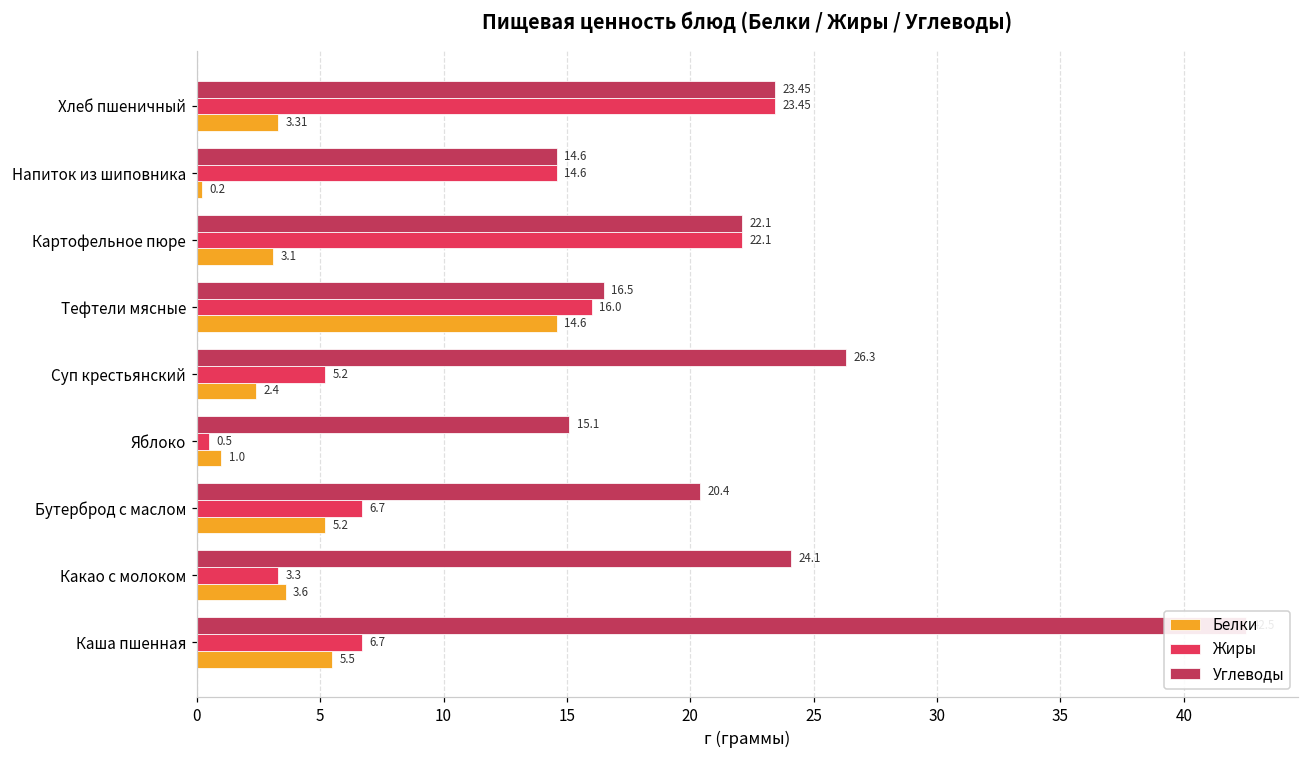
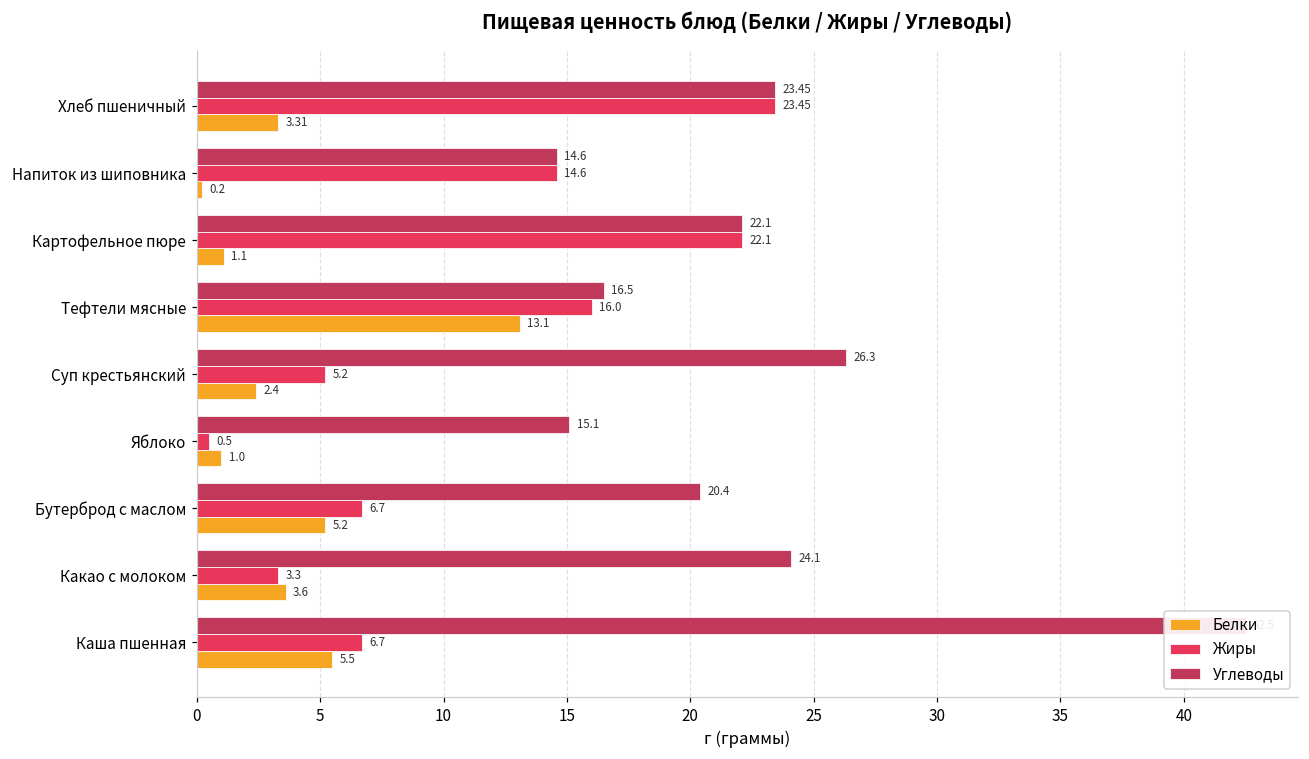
Белки, Картофельное пюре: 3.1 -> 1.1
Белки, Тефтели мясные: 14.6 -> 13.1
